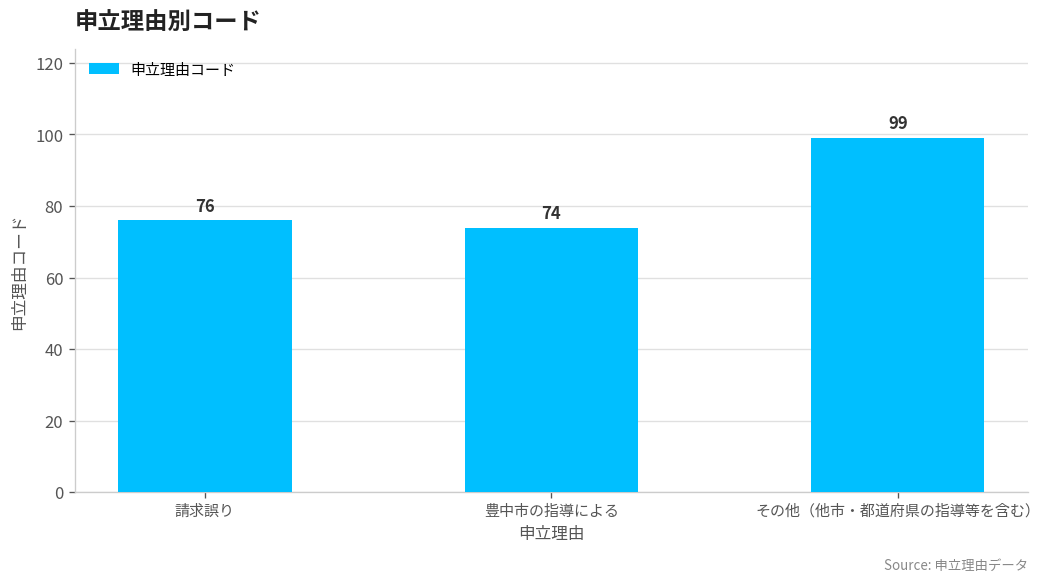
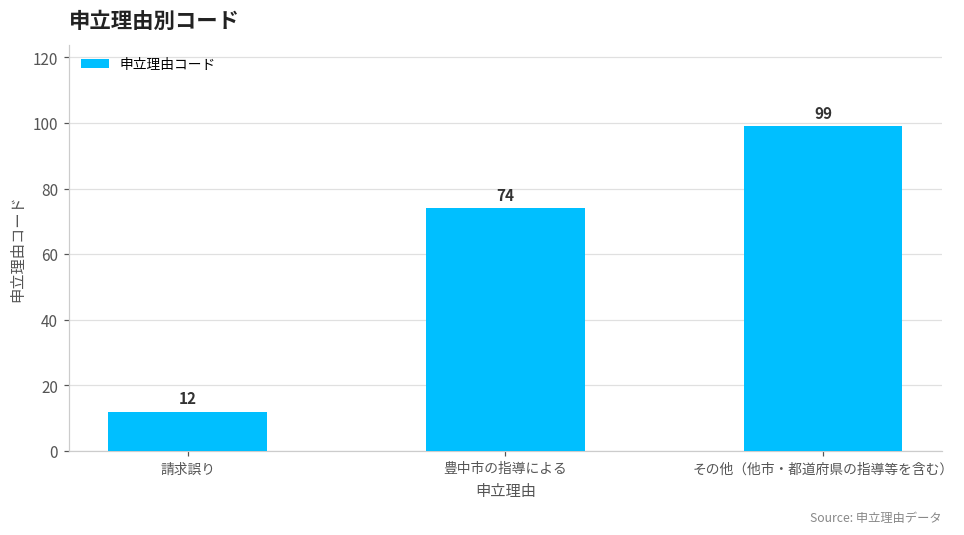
請求誤り: 76 -> 12
